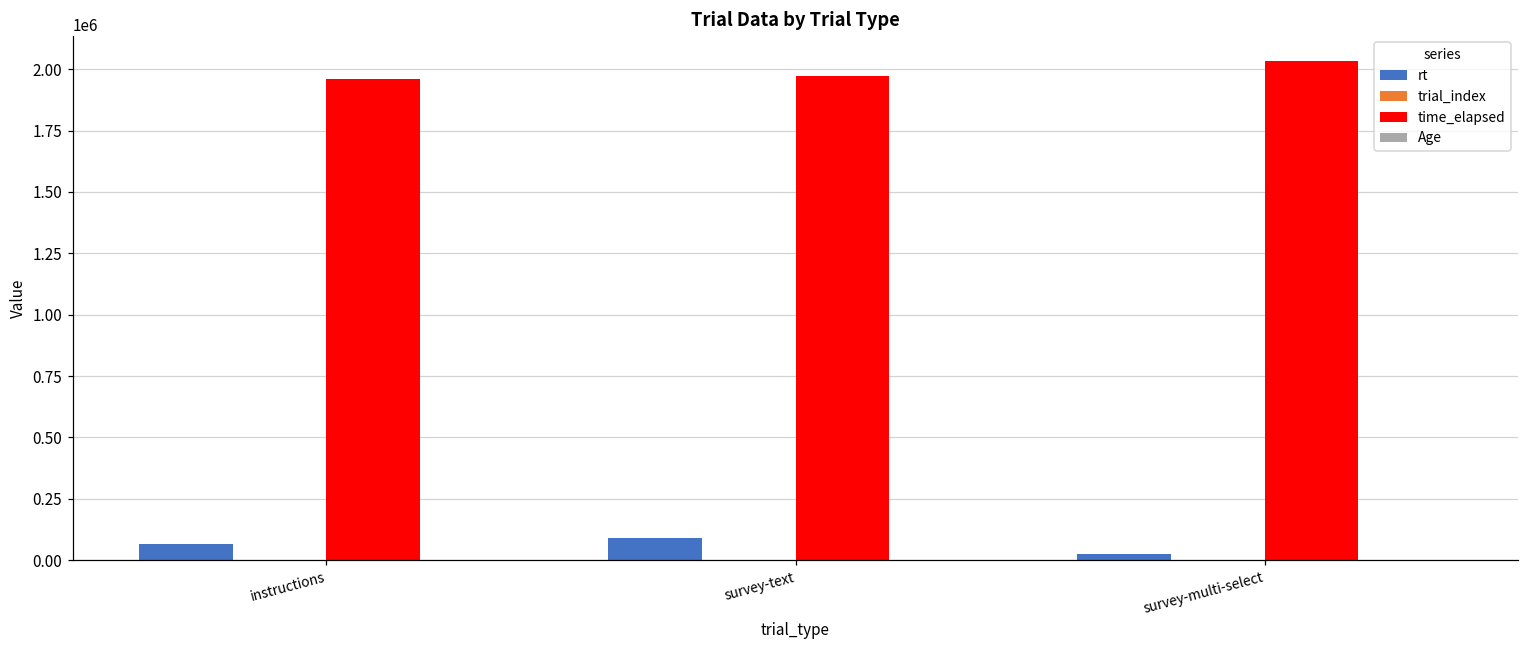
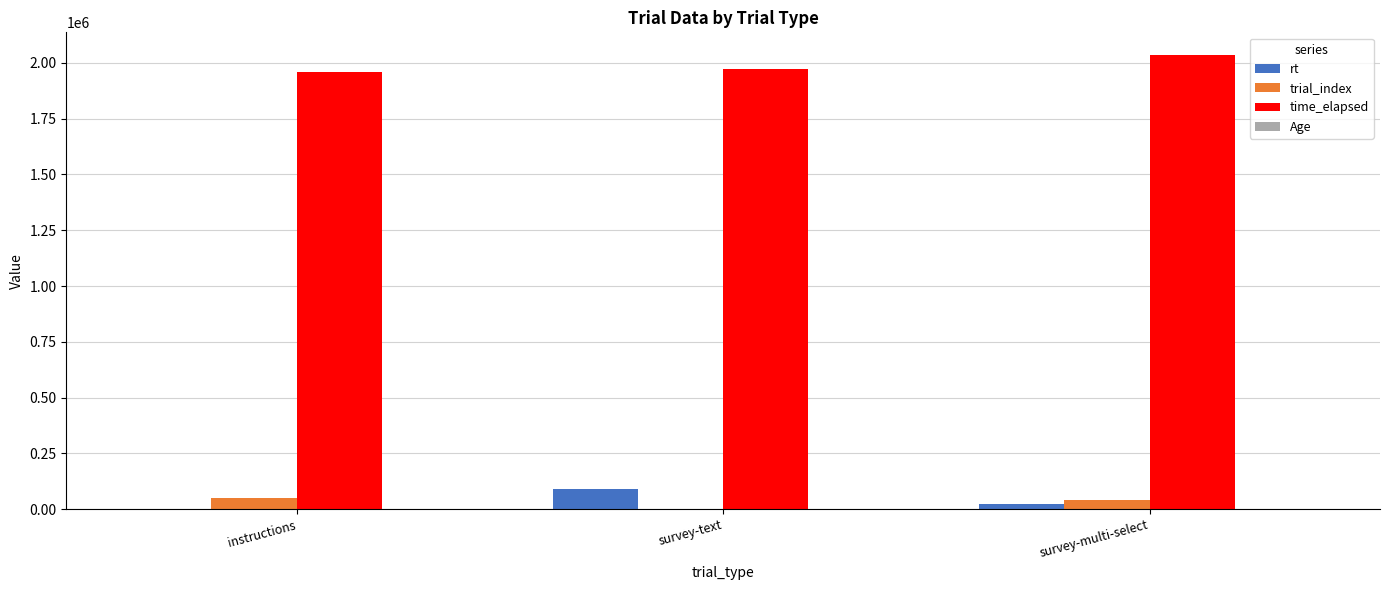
rt, instructions: 60000 -> 0
trial_index, instructions: 0 -> 50000
trial_index, survey-multi-select: 0 -> 40000
